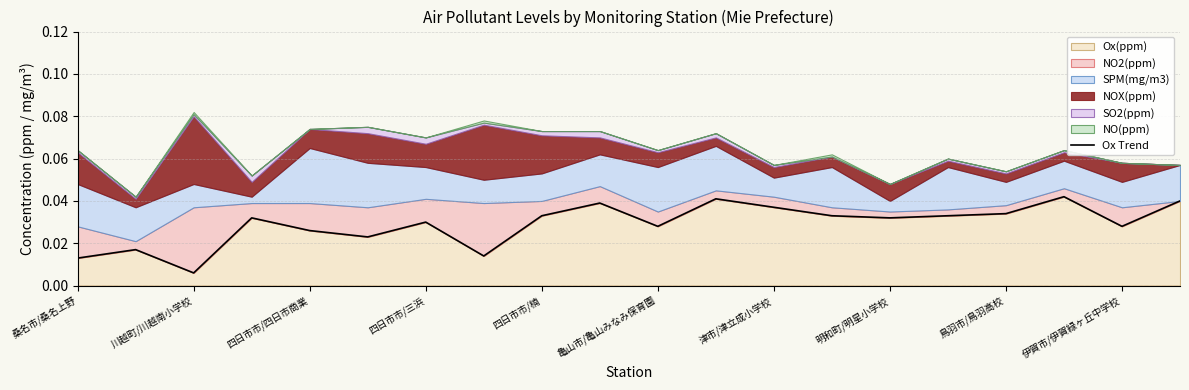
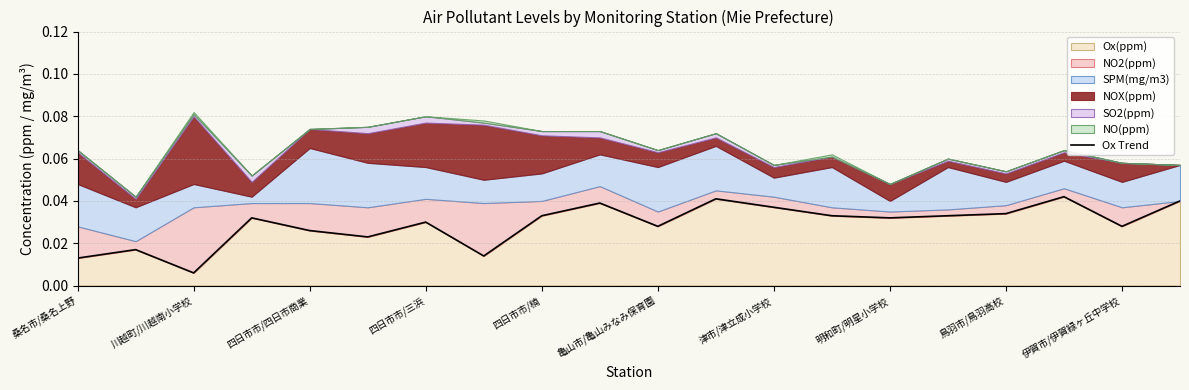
NOX(ppm), 四日市市/三浜: 0.011 -> 0.021
